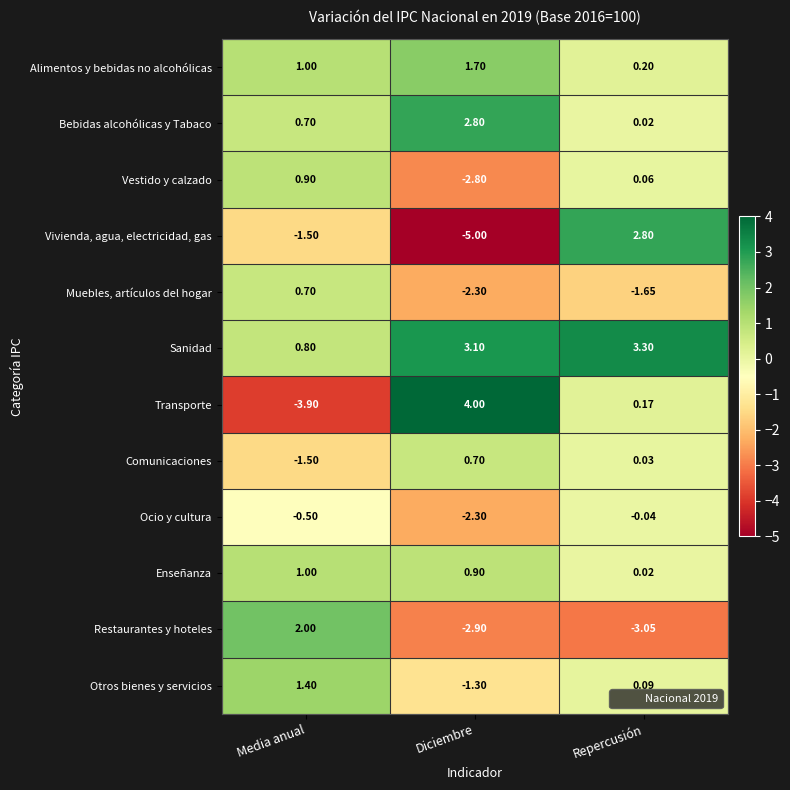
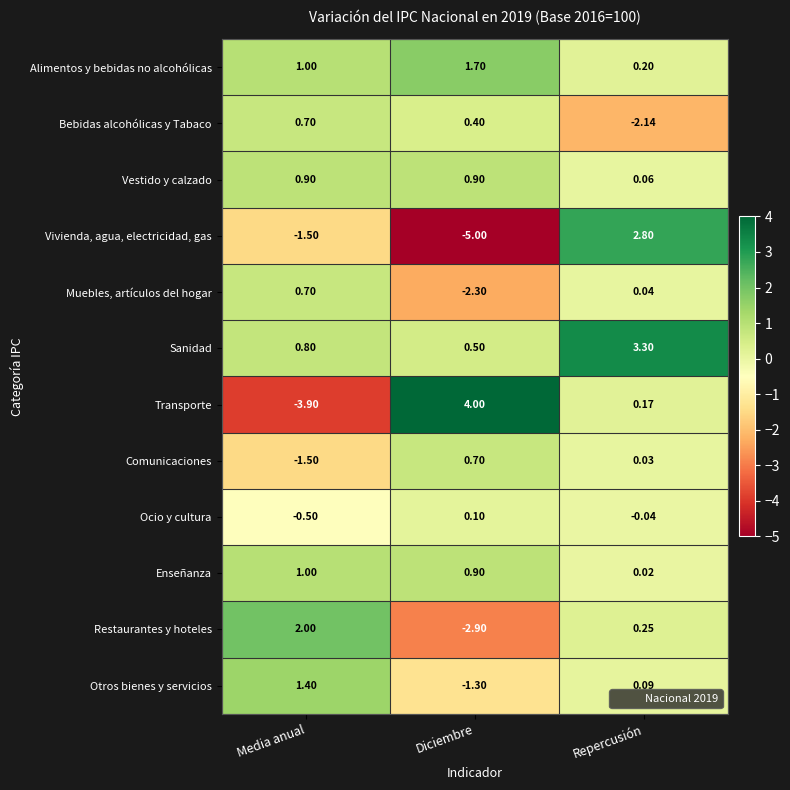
Bebidas alcohólicas y Tabaco, Diciembre: 2.80 -> 0.40
Bebidas alcohólicas y Tabaco, Repercusión: 0.02 -> -2.14
Vestido y calzado, Diciembre: -2.80 -> 0.90
Muebles, artículos del hogar, Repercusión: -1.65 -> 0.04
Sanidad, Diciembre: 3.10 -> 0.50
Ocio y cultura, Diciembre: -2.30 -> 0.10
Restaurantes y hoteles, Repercusión: -3.05 -> 0.25
